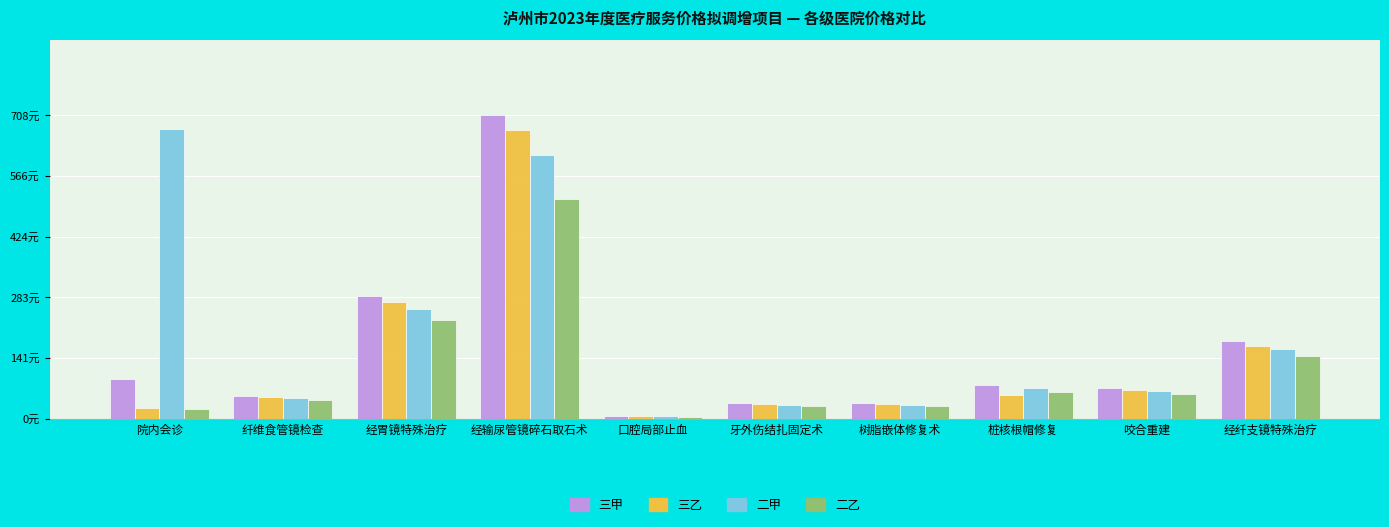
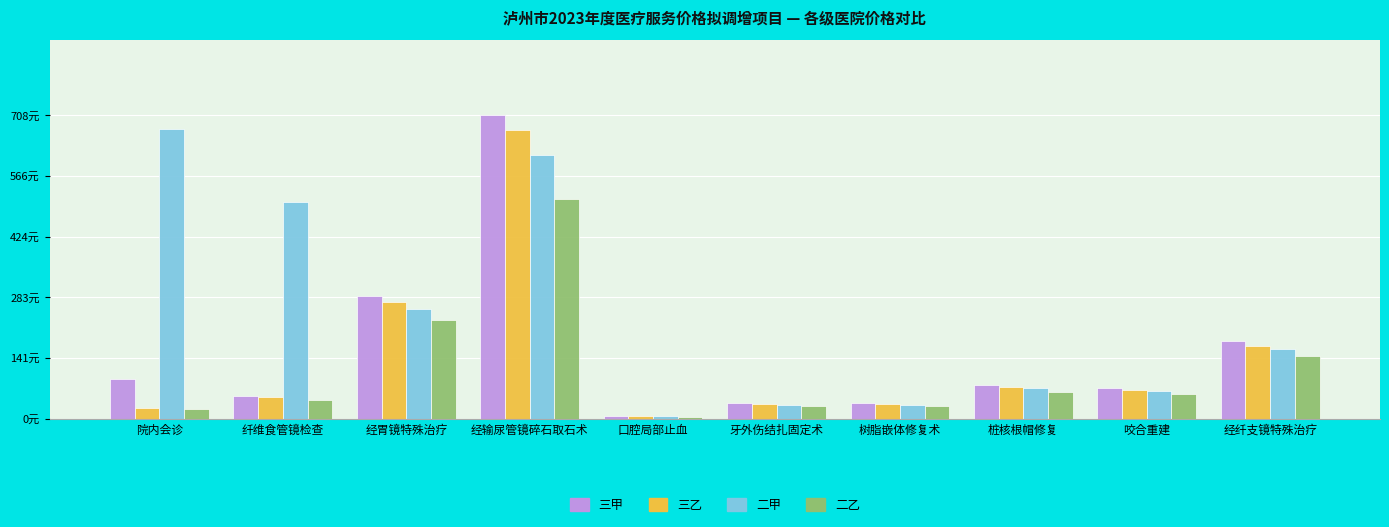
二甲, 纤维食管镜检查: 50元 -> 510元
三乙, 桩核根帽修复: 60元 -> 80元
